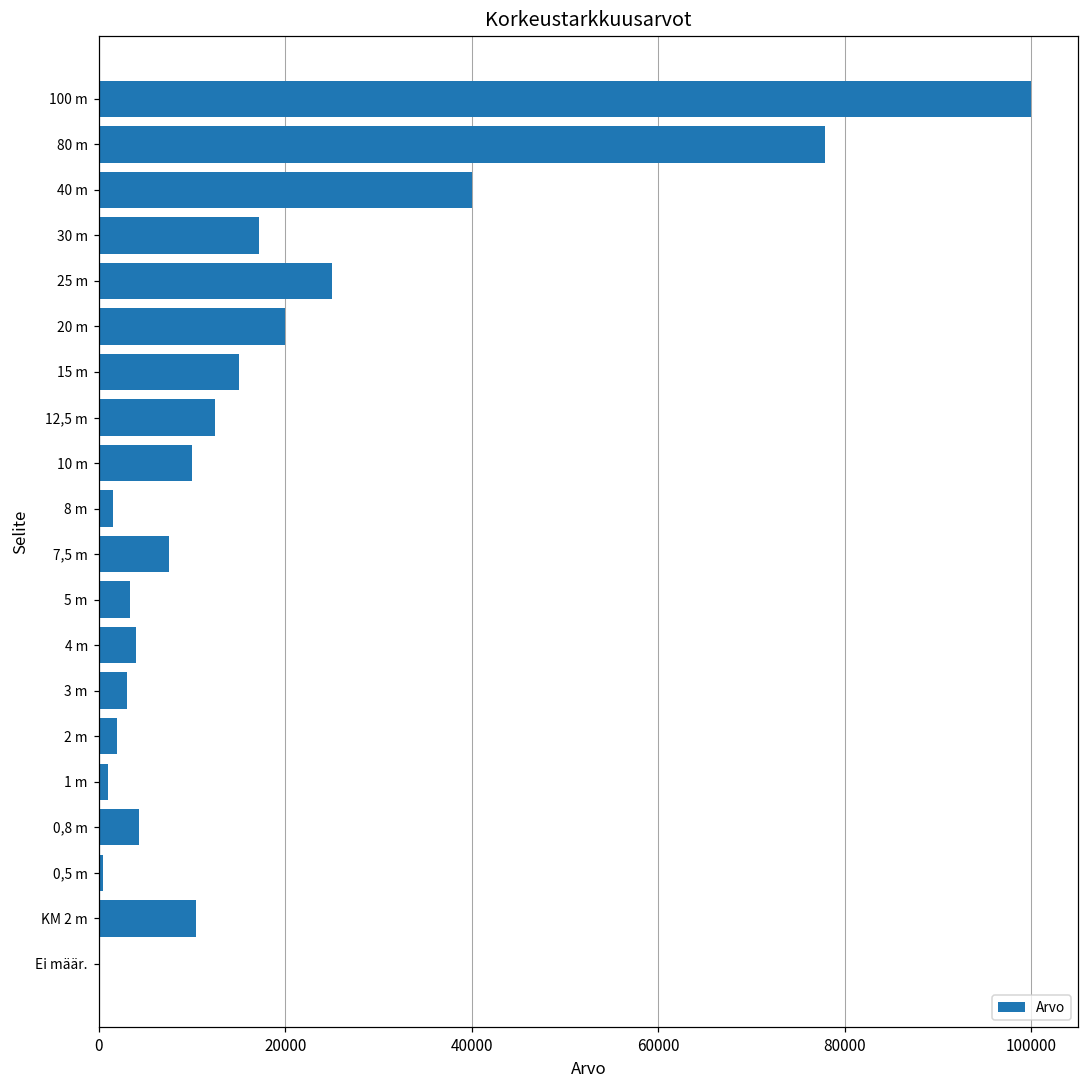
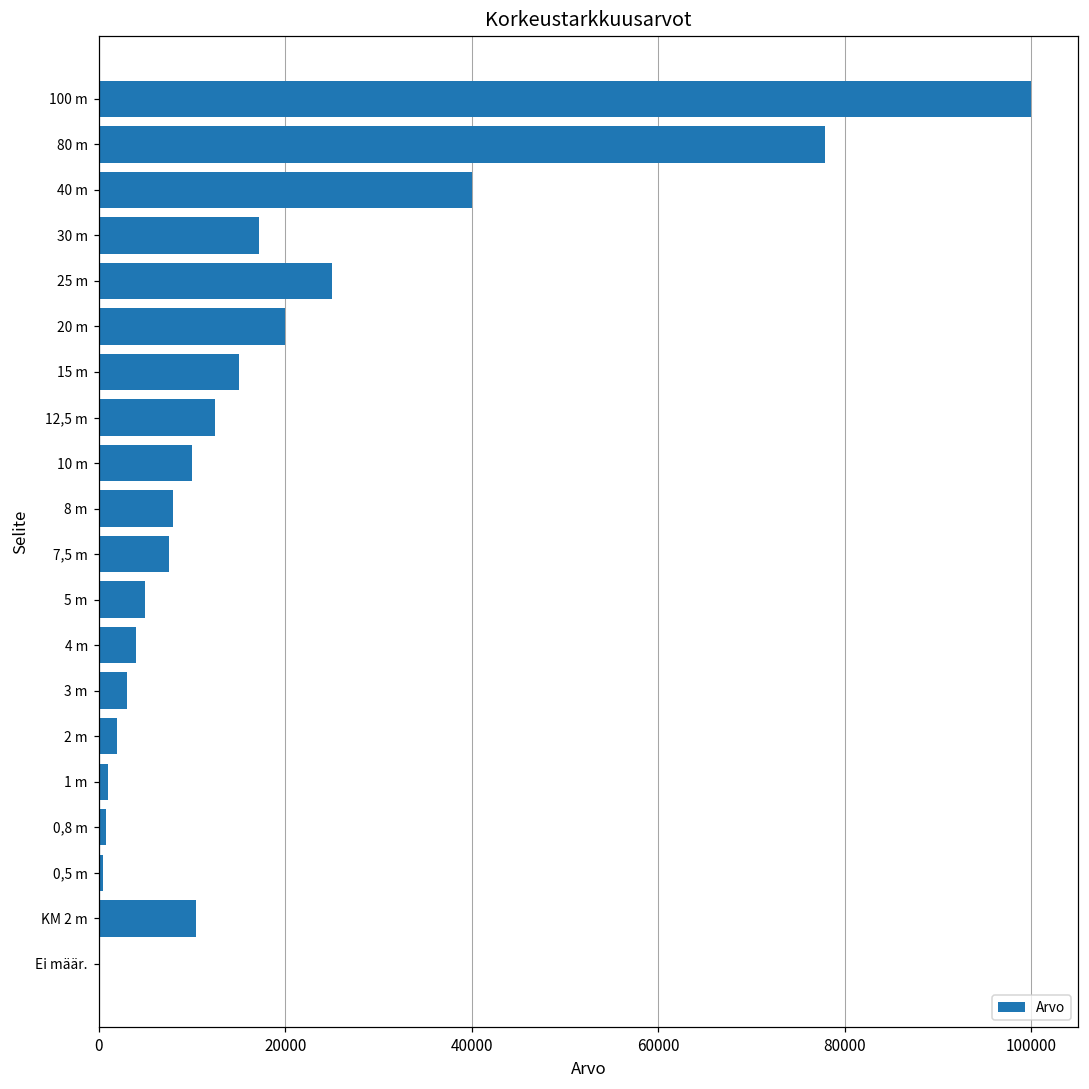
8 m: 2000 -> 8000
5 m: 3000 -> 5000
0,8 m: 4000 -> 1000
